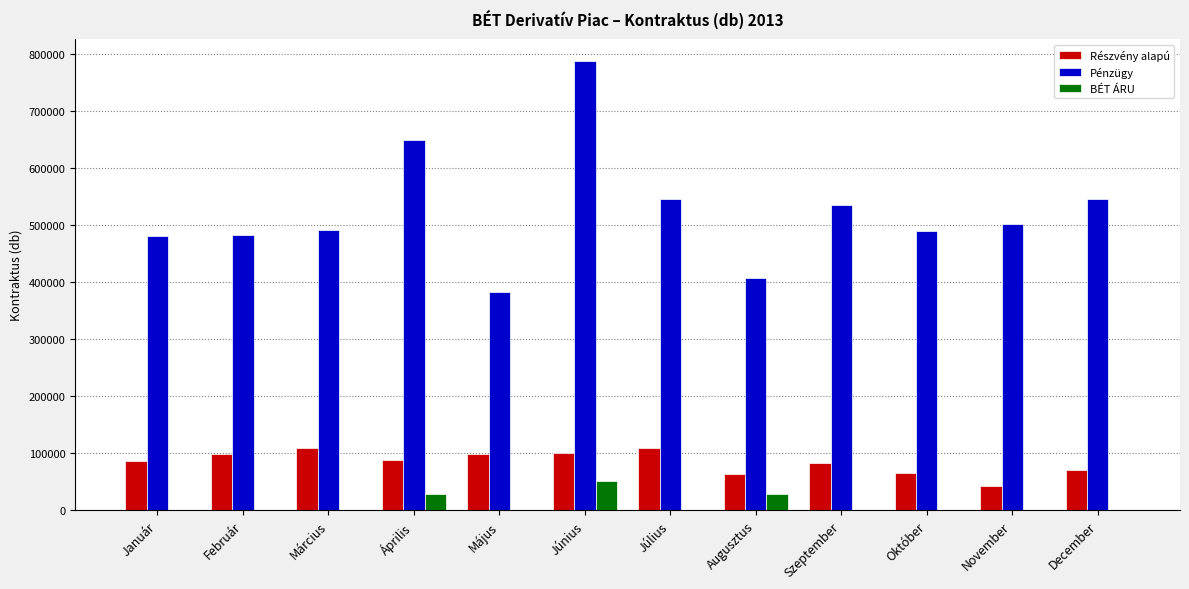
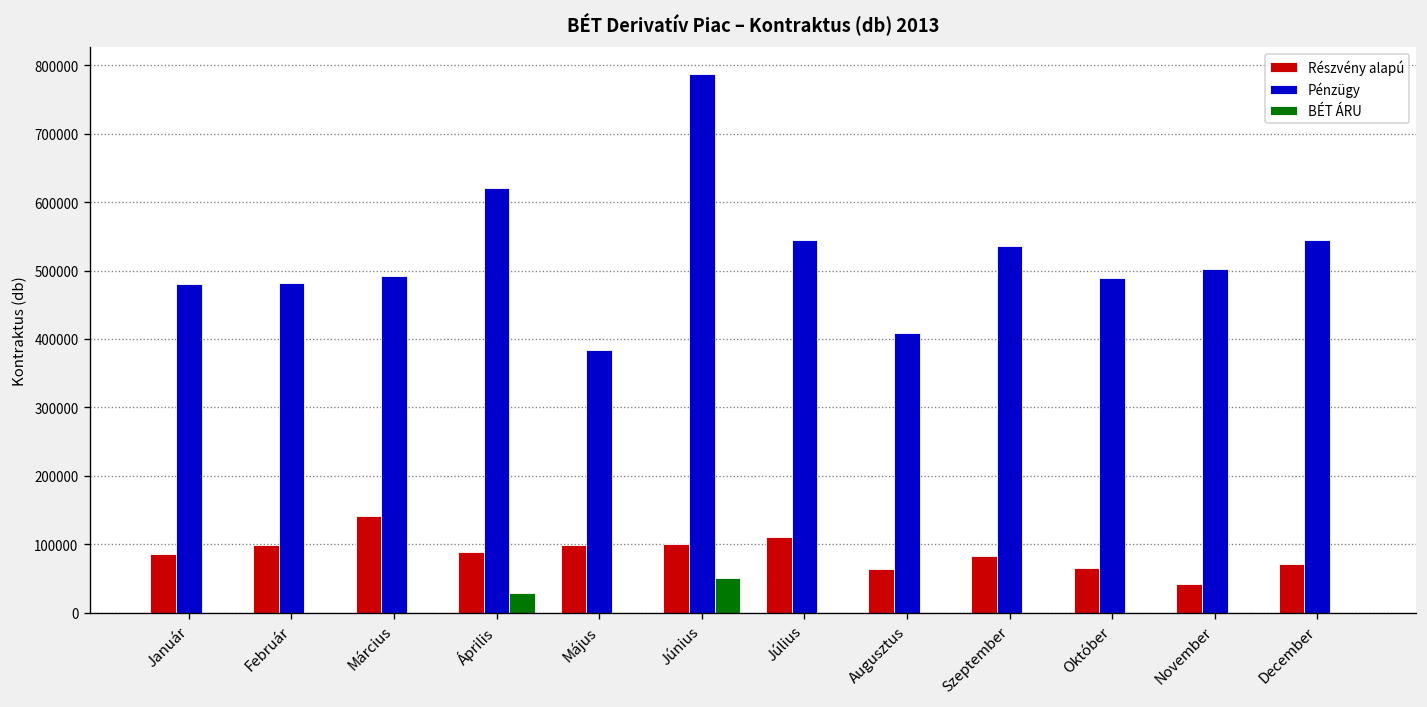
Részvény alapú, Március: 110000 -> 140000
Pénzügy, Április: 650000 -> 620000
BÉT ÁRU, Augusztus: 30000 -> 0
